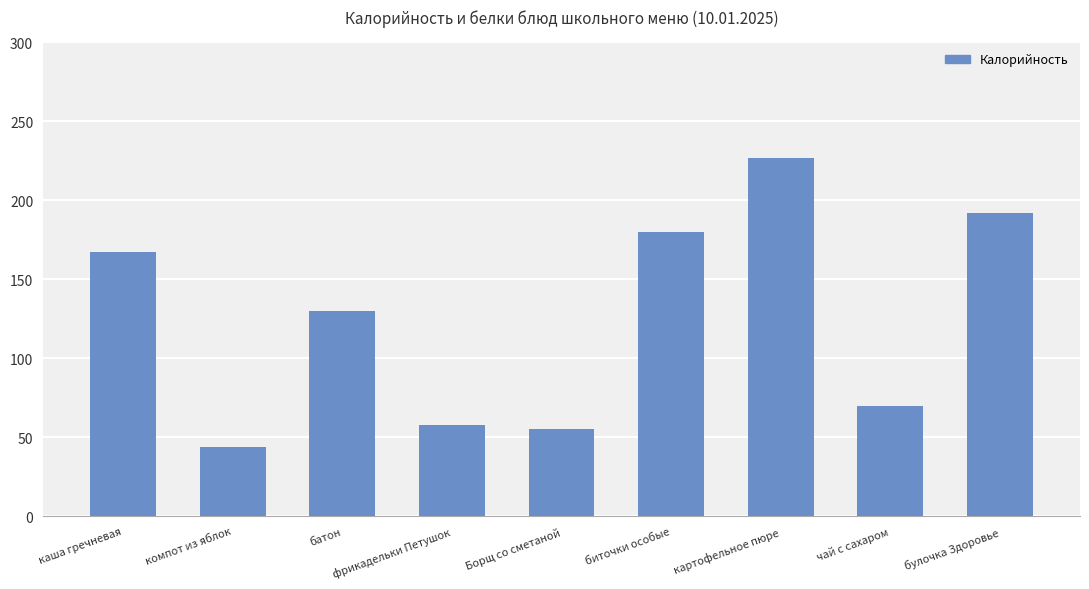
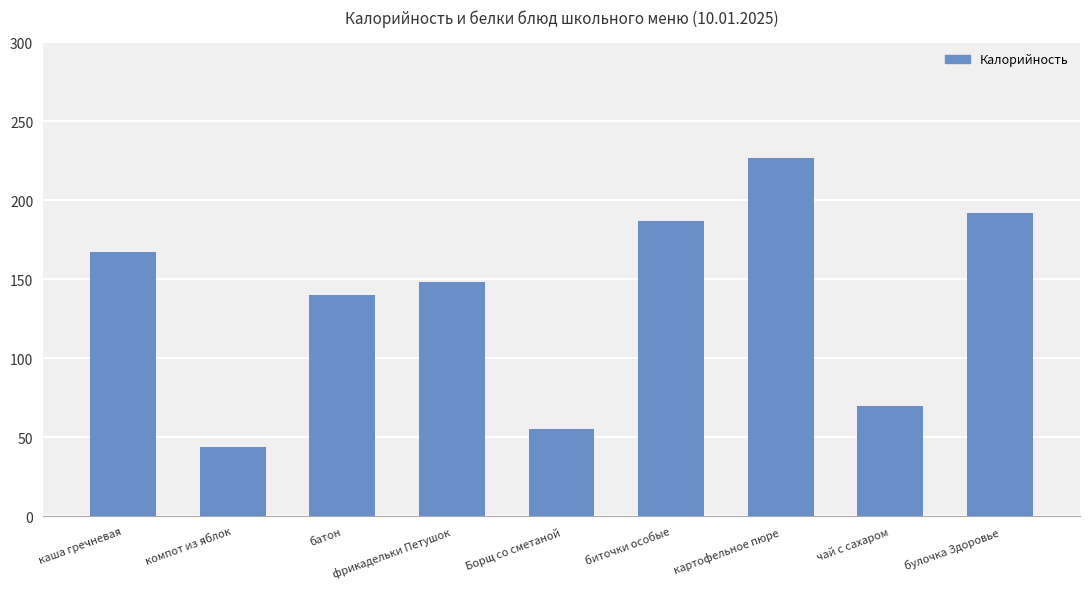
батон: 130 -> 140
фрикадельки Петушок: 58 -> 148
биточки особые: 180 -> 187
